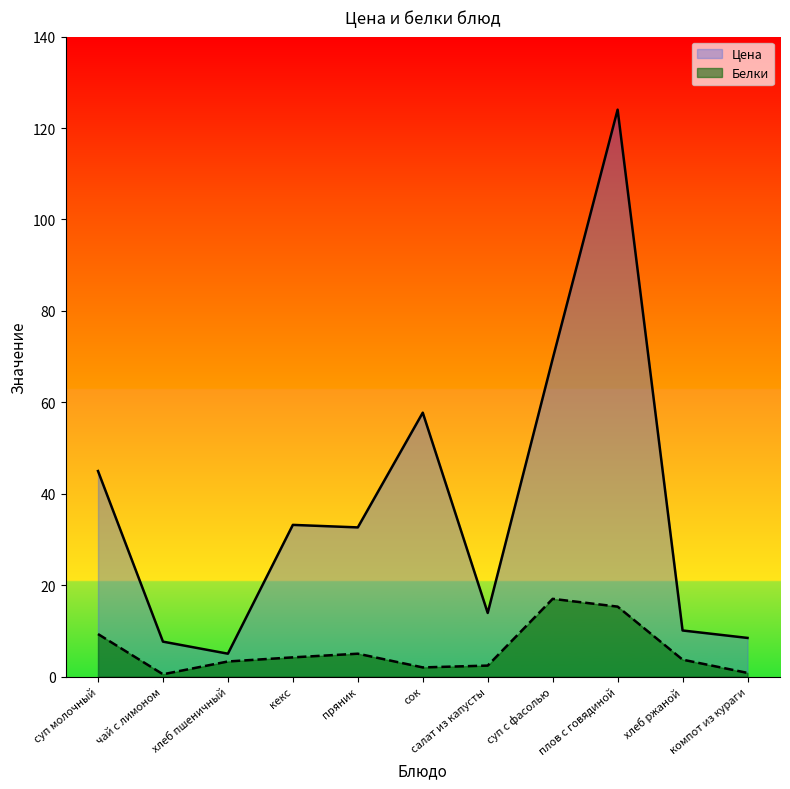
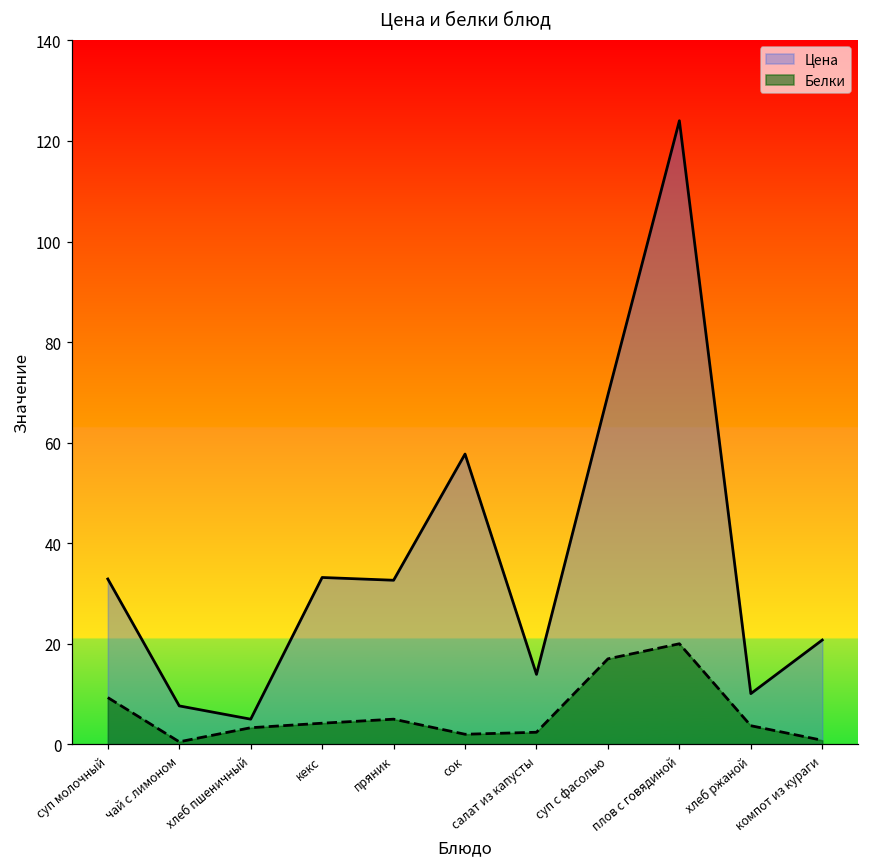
Цена, суп молочный: 45 -> 33
Белки, плов с говядиной: 15 -> 20
Цена, компот из кураги: 8 -> 21
